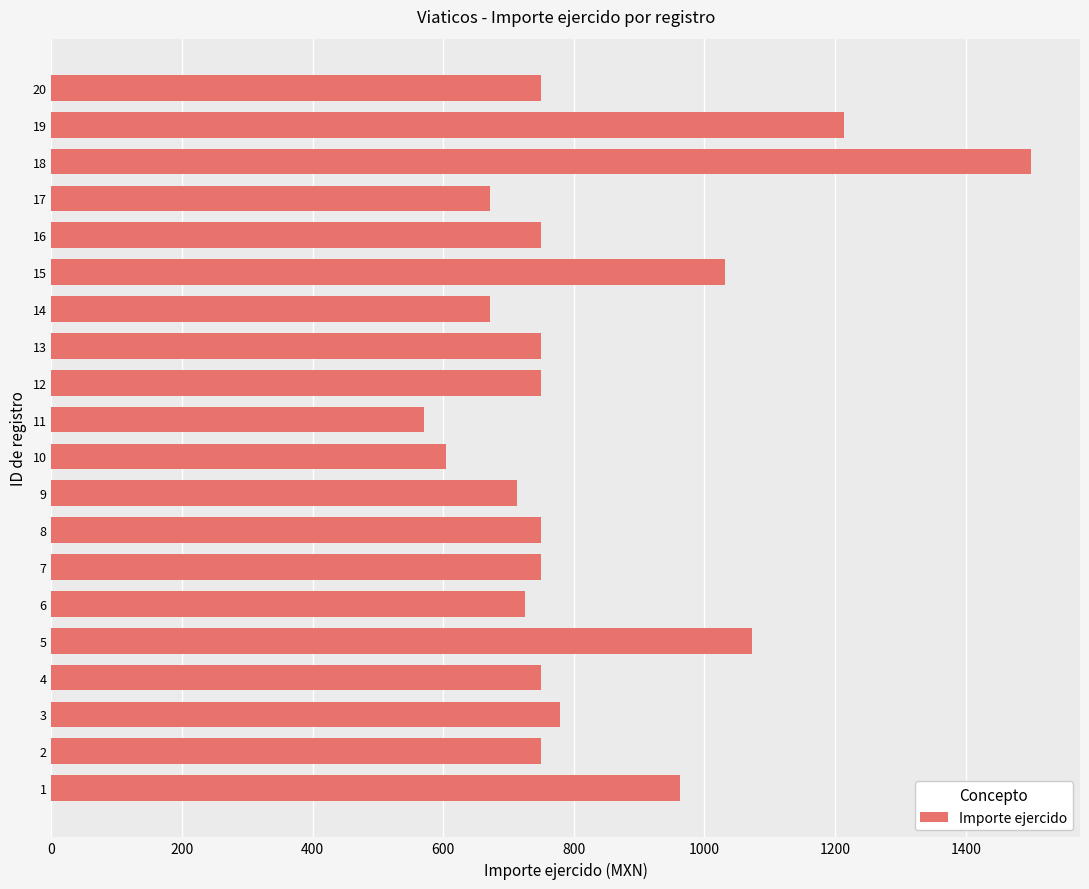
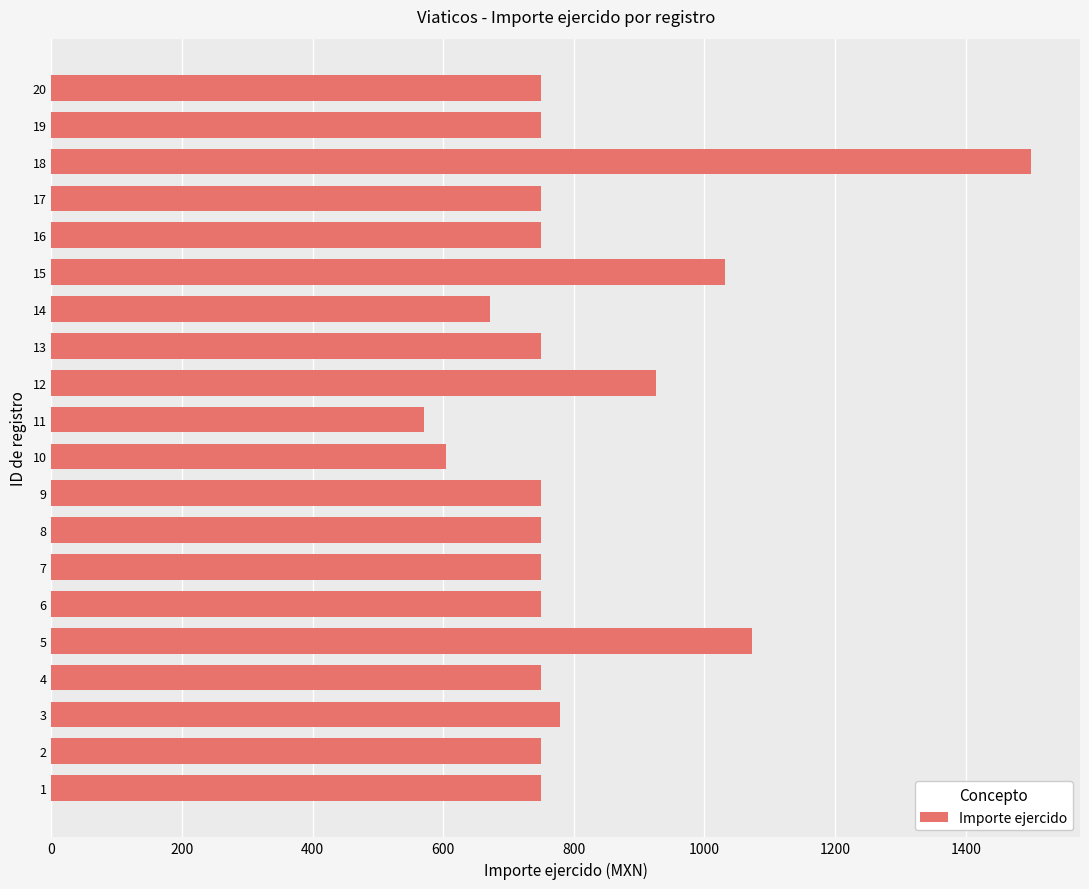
19: 1210 -> 750
17: 670 -> 750
12: 750 -> 930
9: 710 -> 750
6: 730 -> 750
1: 960 -> 750
